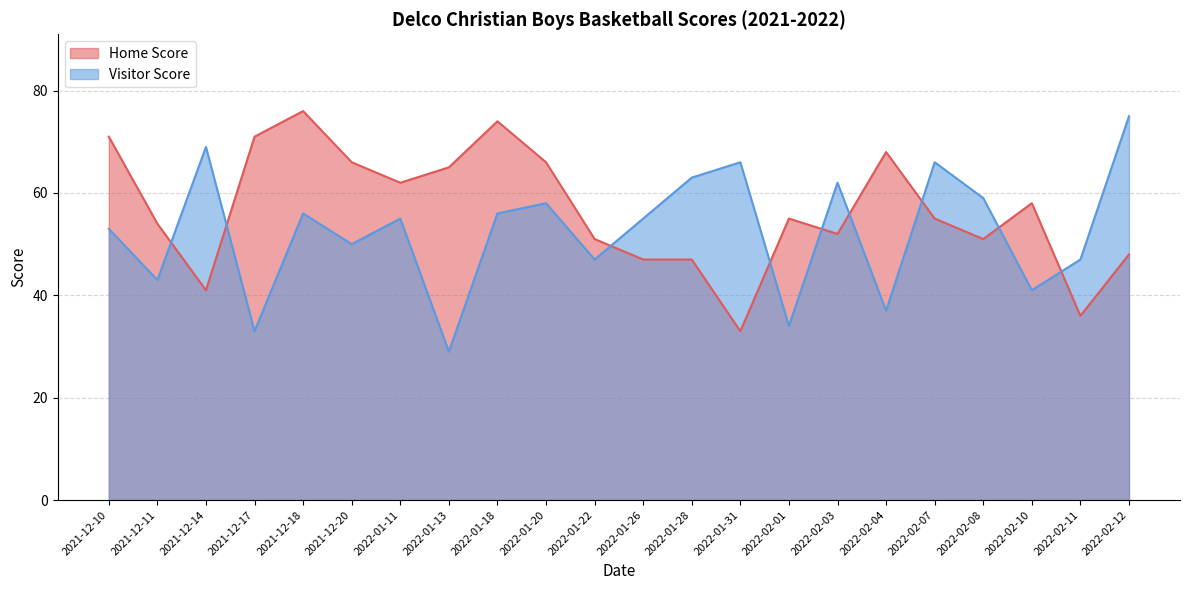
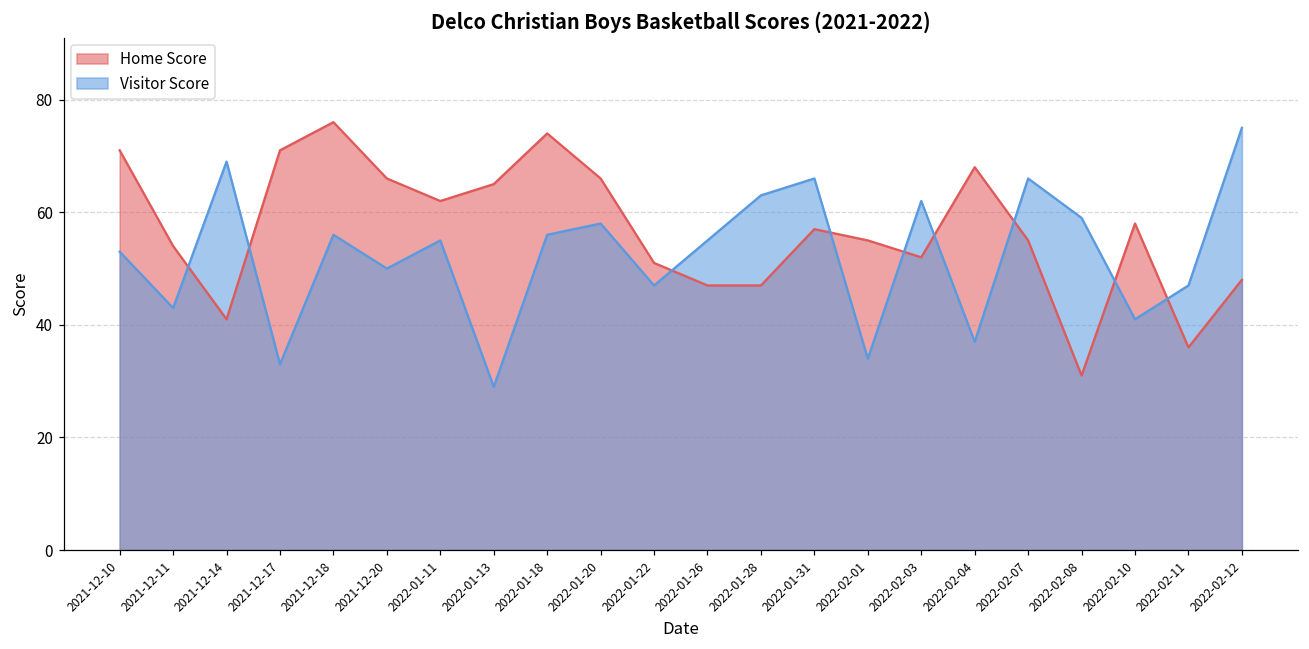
Home Score, 2022-01-31: 33 -> 57
Home Score, 2022-02-08: 51 -> 31
